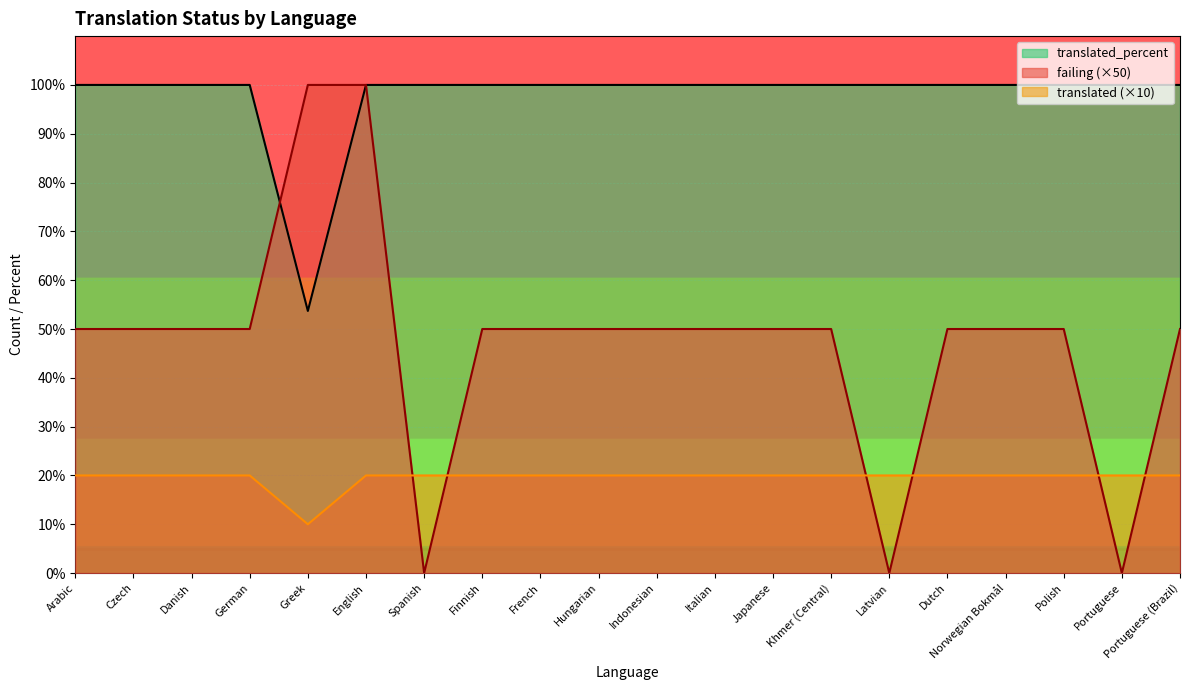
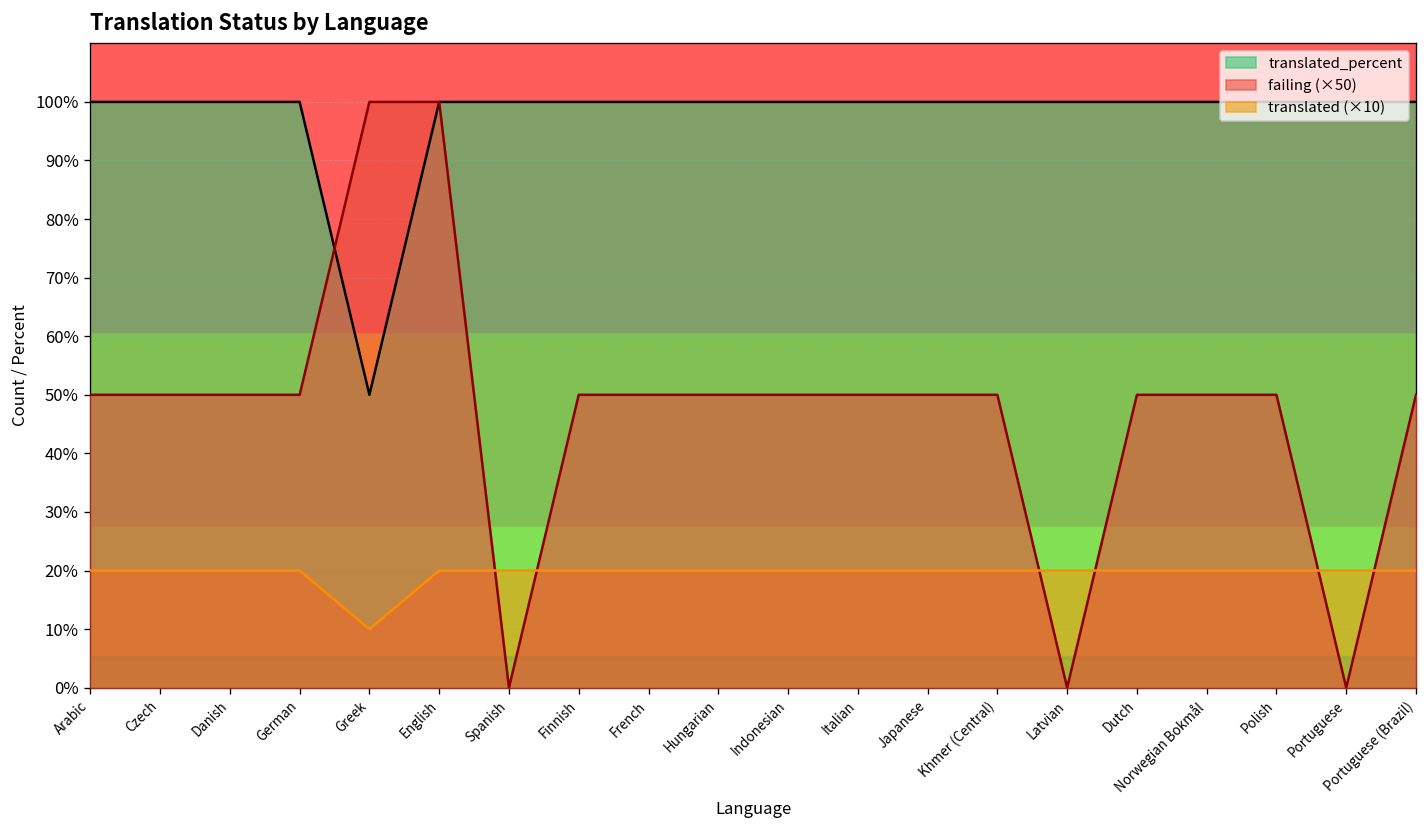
translated_percent, Greek: 54% -> 50%
